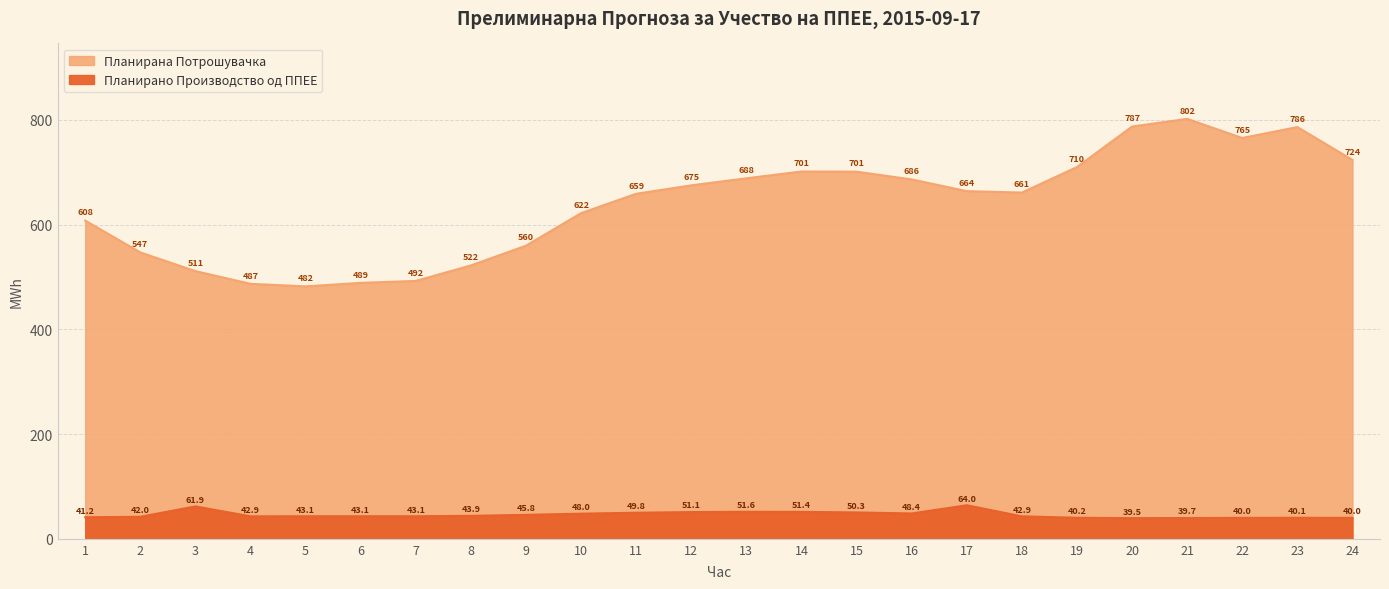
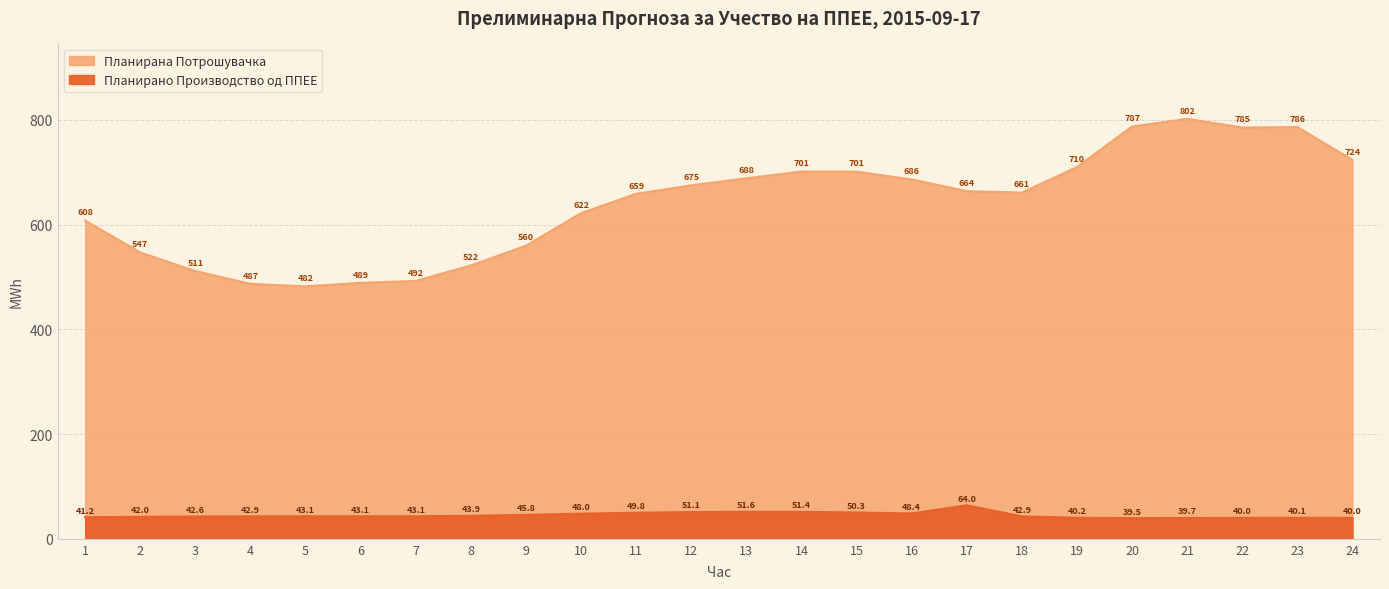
Планирано Производство од ППЕЕ, 3: 61.9 -> 42.6
Планирана Потрошувачка, 22: 765 -> 785
